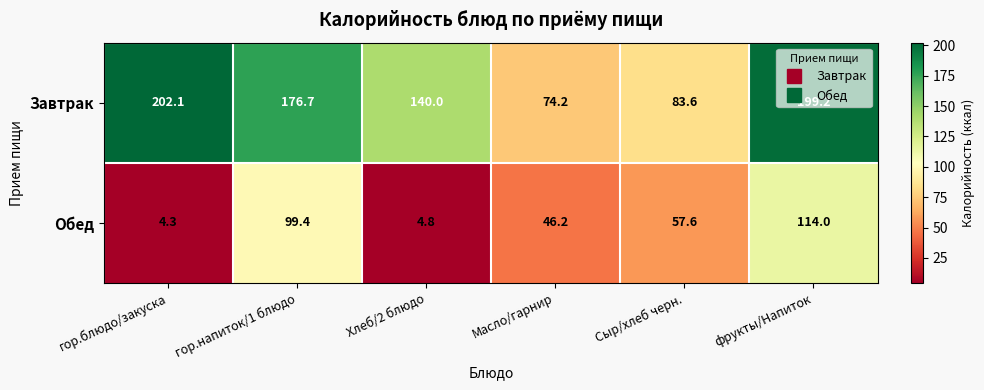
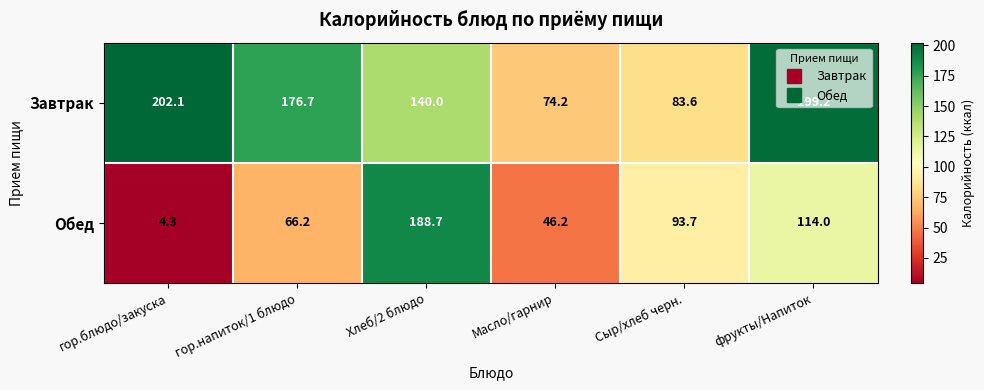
Обед, гор.напиток/1 блюдо: 99.4 -> 66.2
Обед, Хлеб/2 блюдо: 4.8 -> 188.7
Обед, Сыр/хлеб черн.: 57.6 -> 93.7
